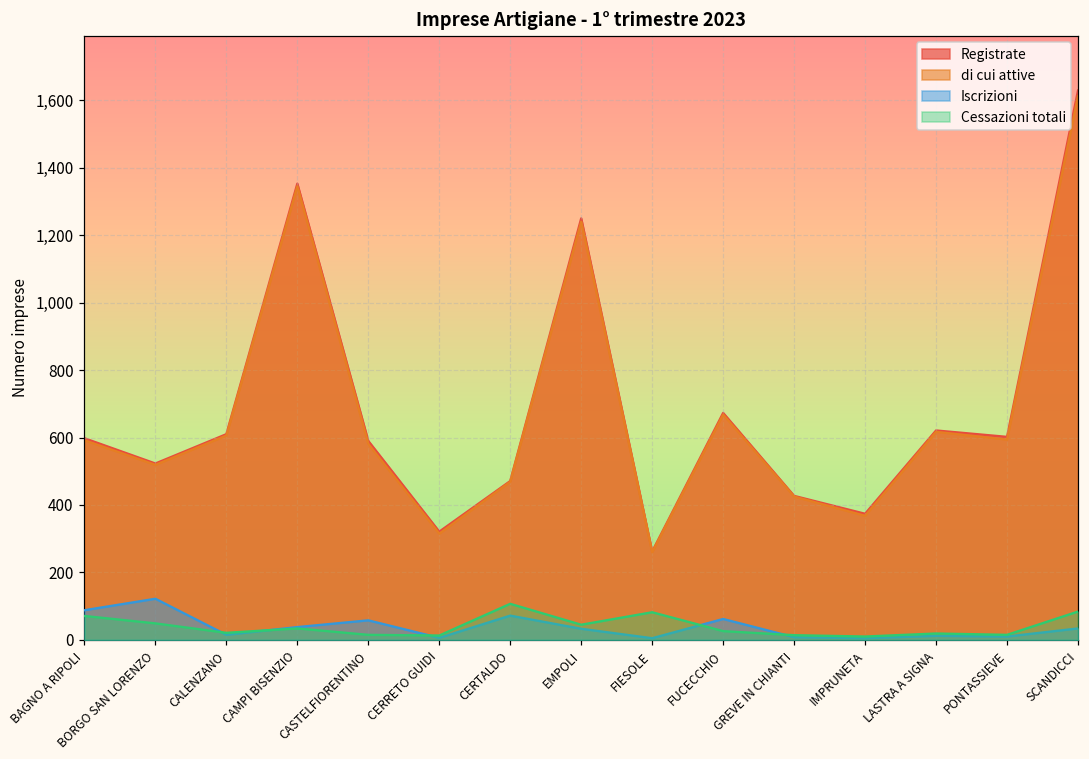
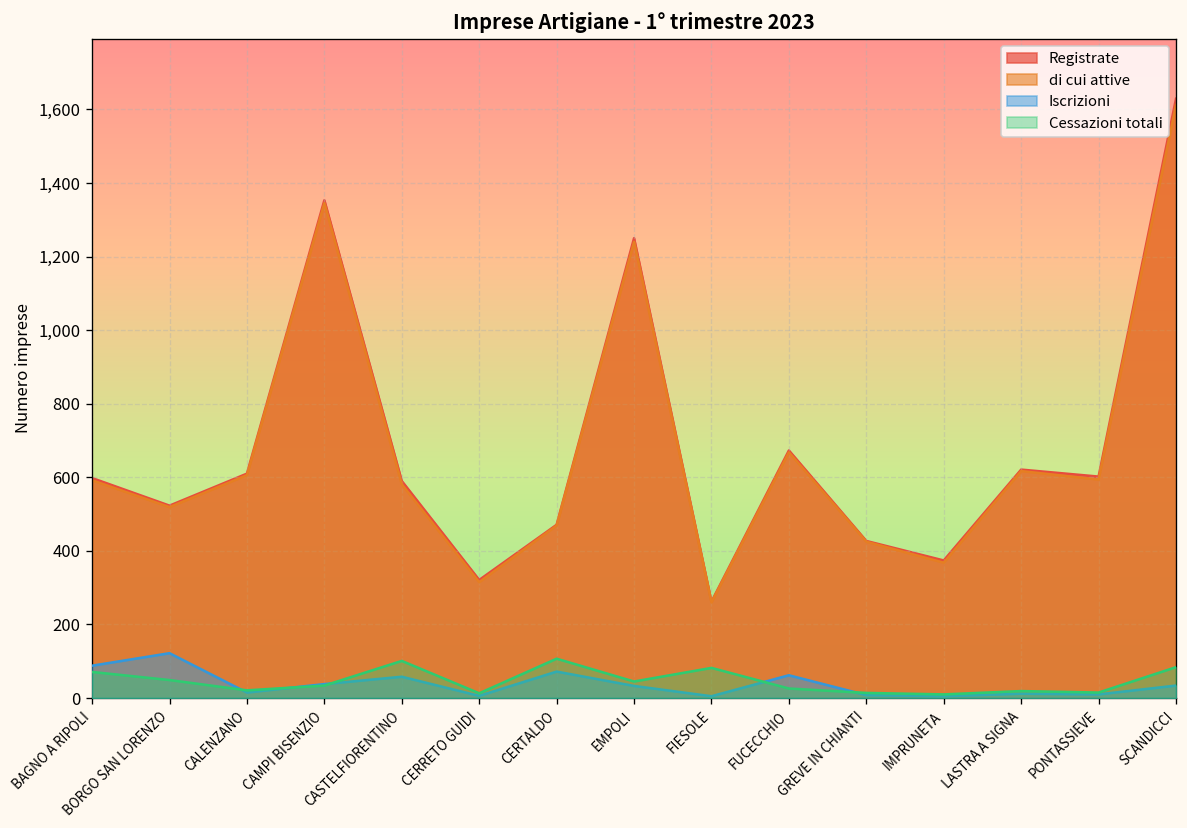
Cessazioni totali, CASTELFIORENTINO: 20 -> 100
